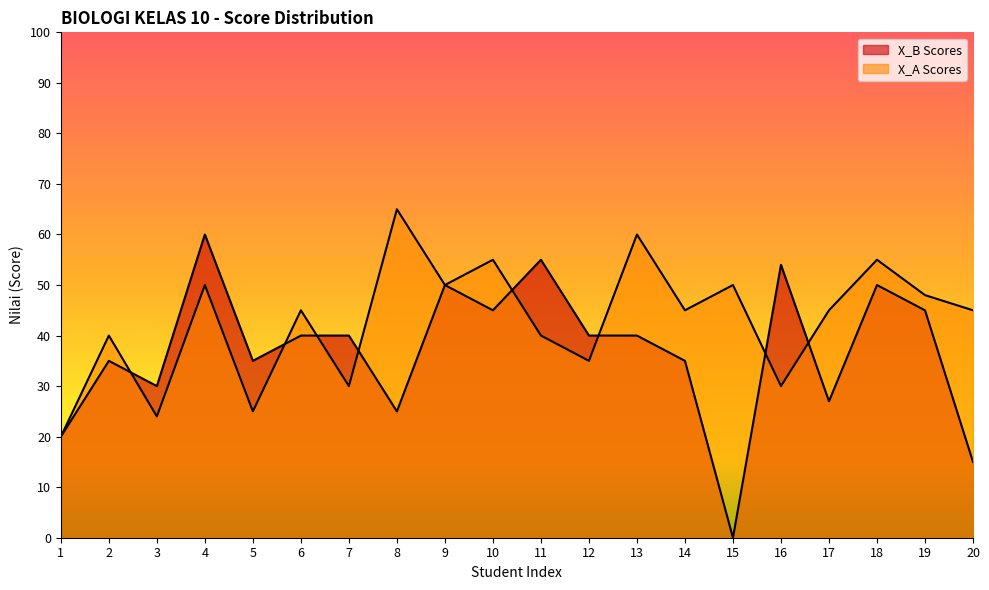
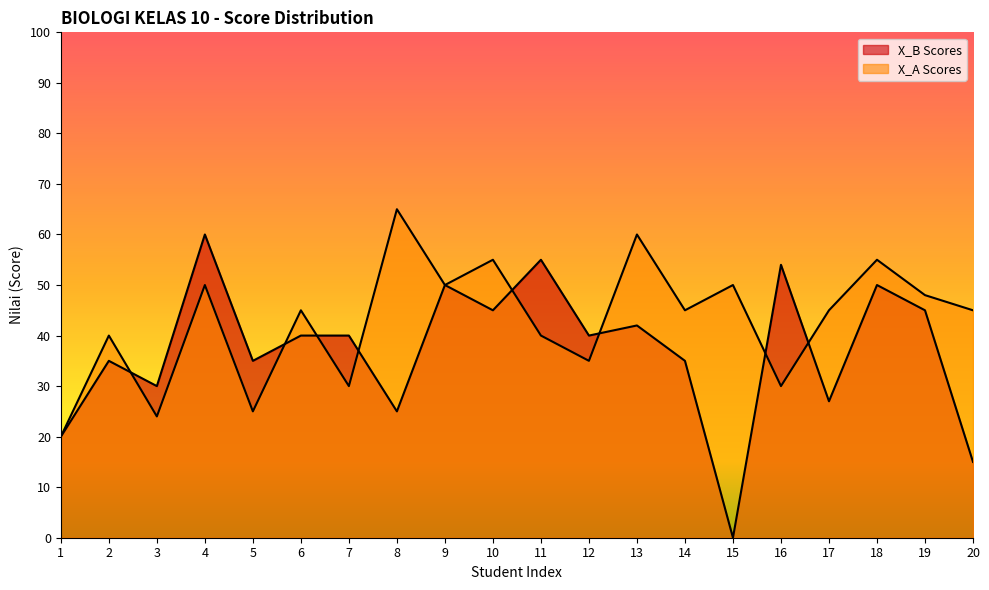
X_B Scores, 13: 40 -> 42
